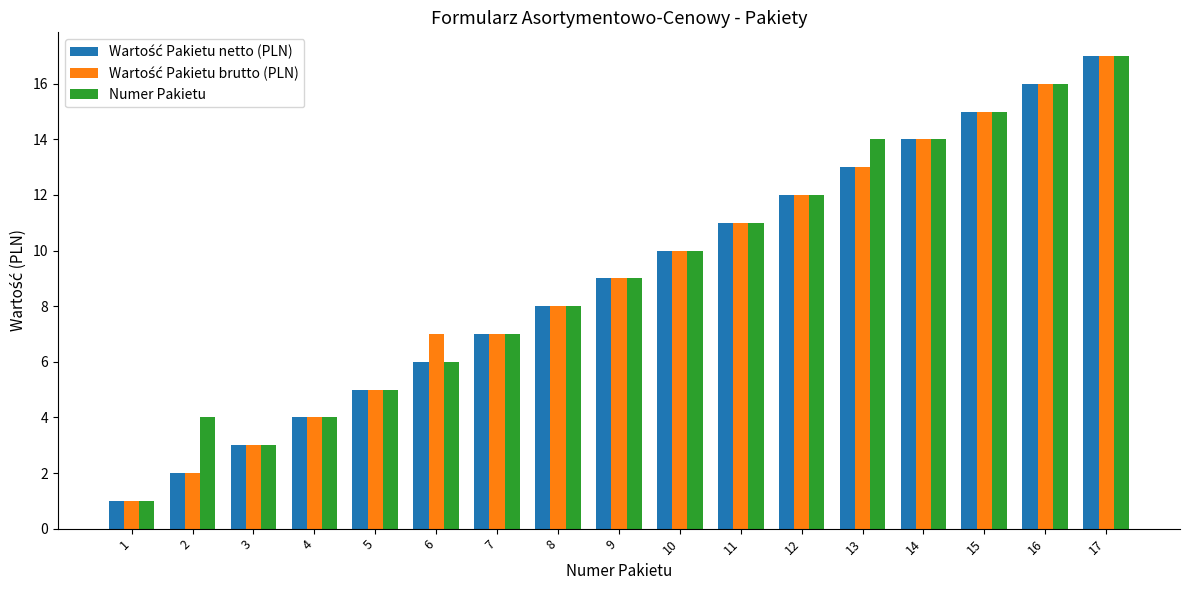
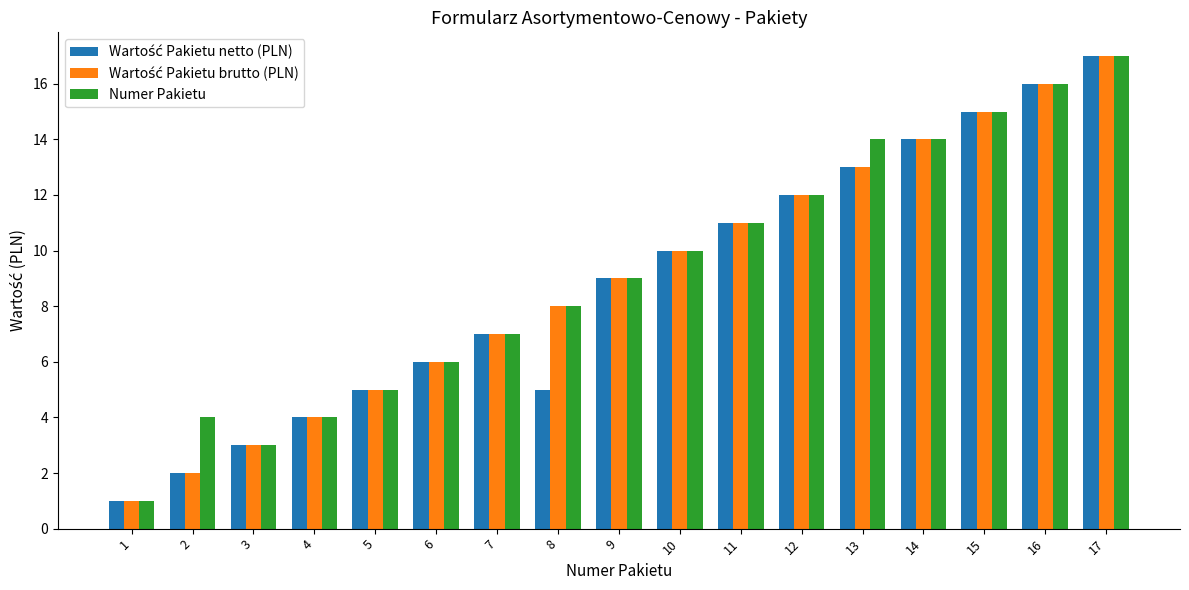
Wartość Pakietu brutto (PLN), 6: 7 -> 6
Wartość Pakietu netto (PLN), 8: 8 -> 5
